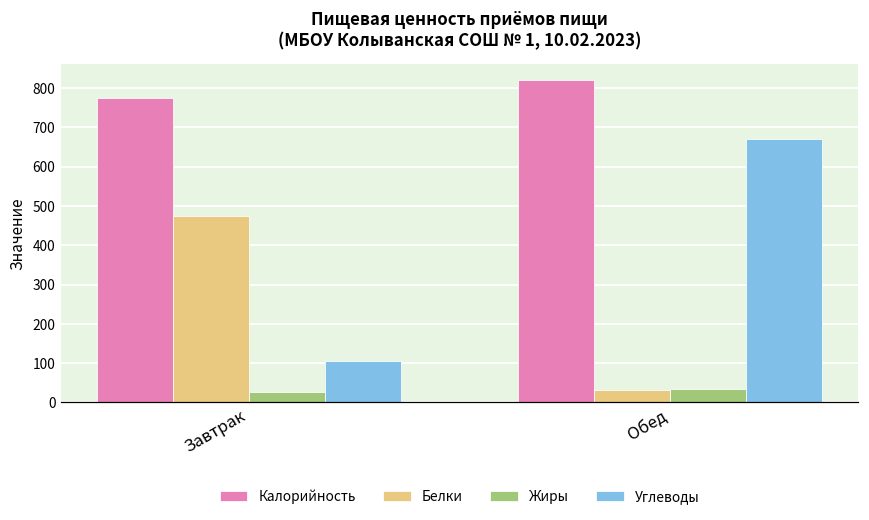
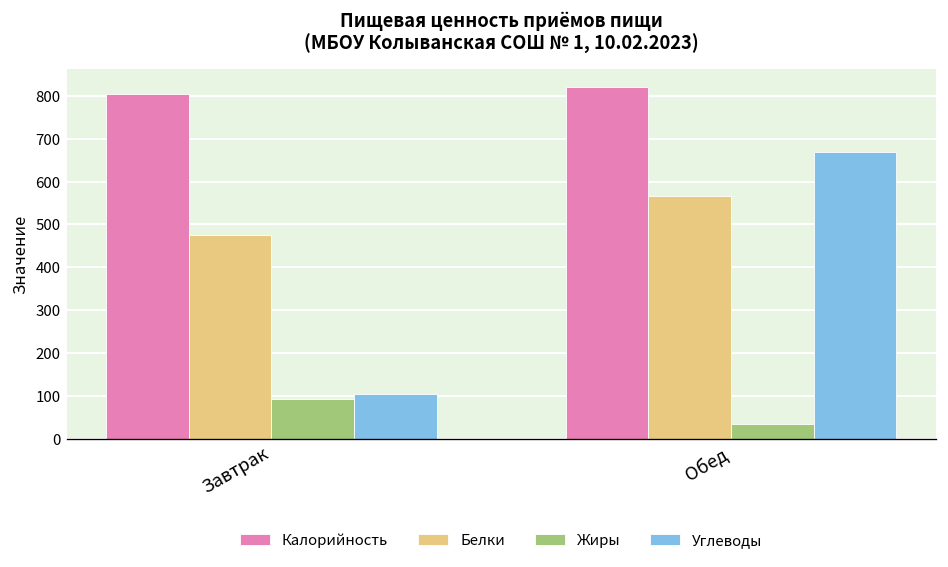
Калорийность, Завтрак: 780 -> 800
Жиры, Завтрак: 30 -> 90
Белки, Обед: 30 -> 570
